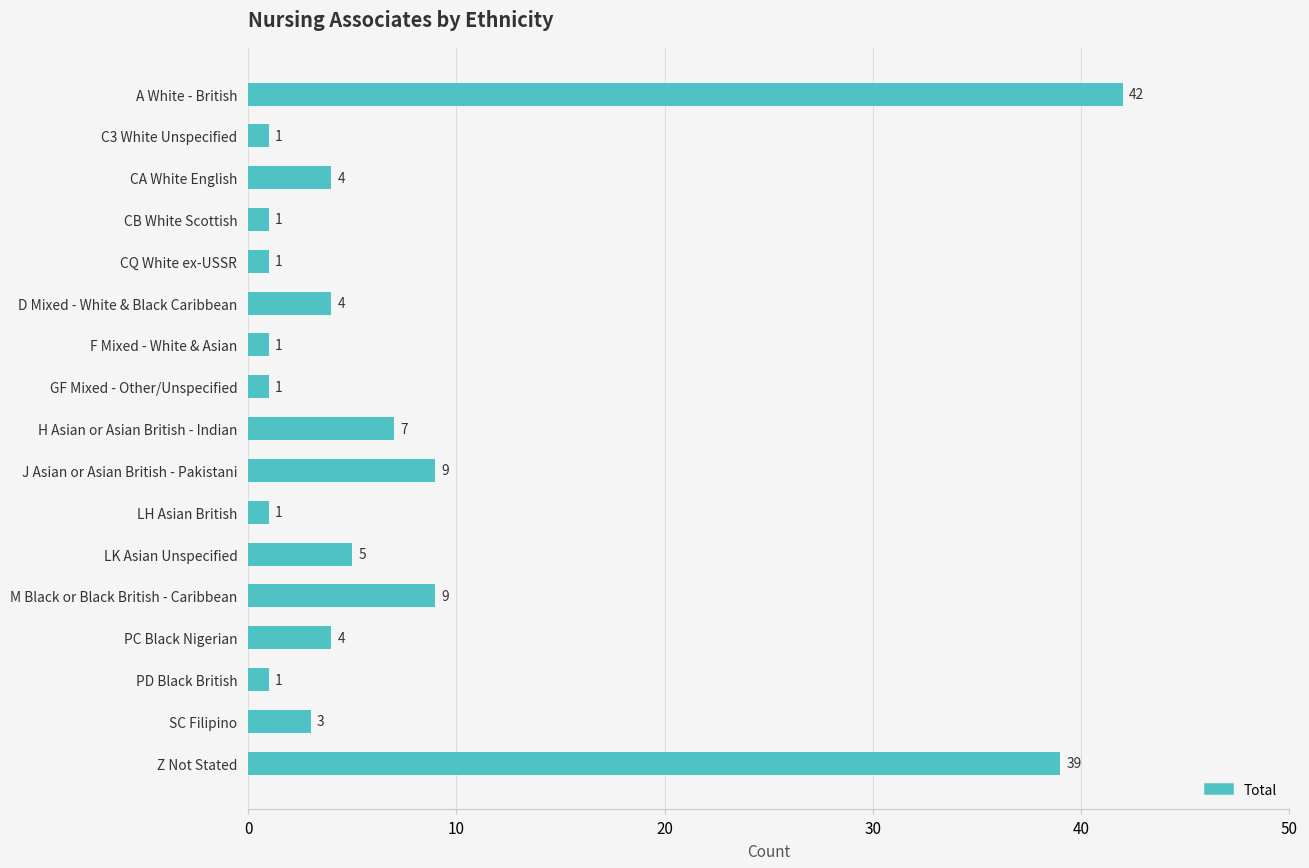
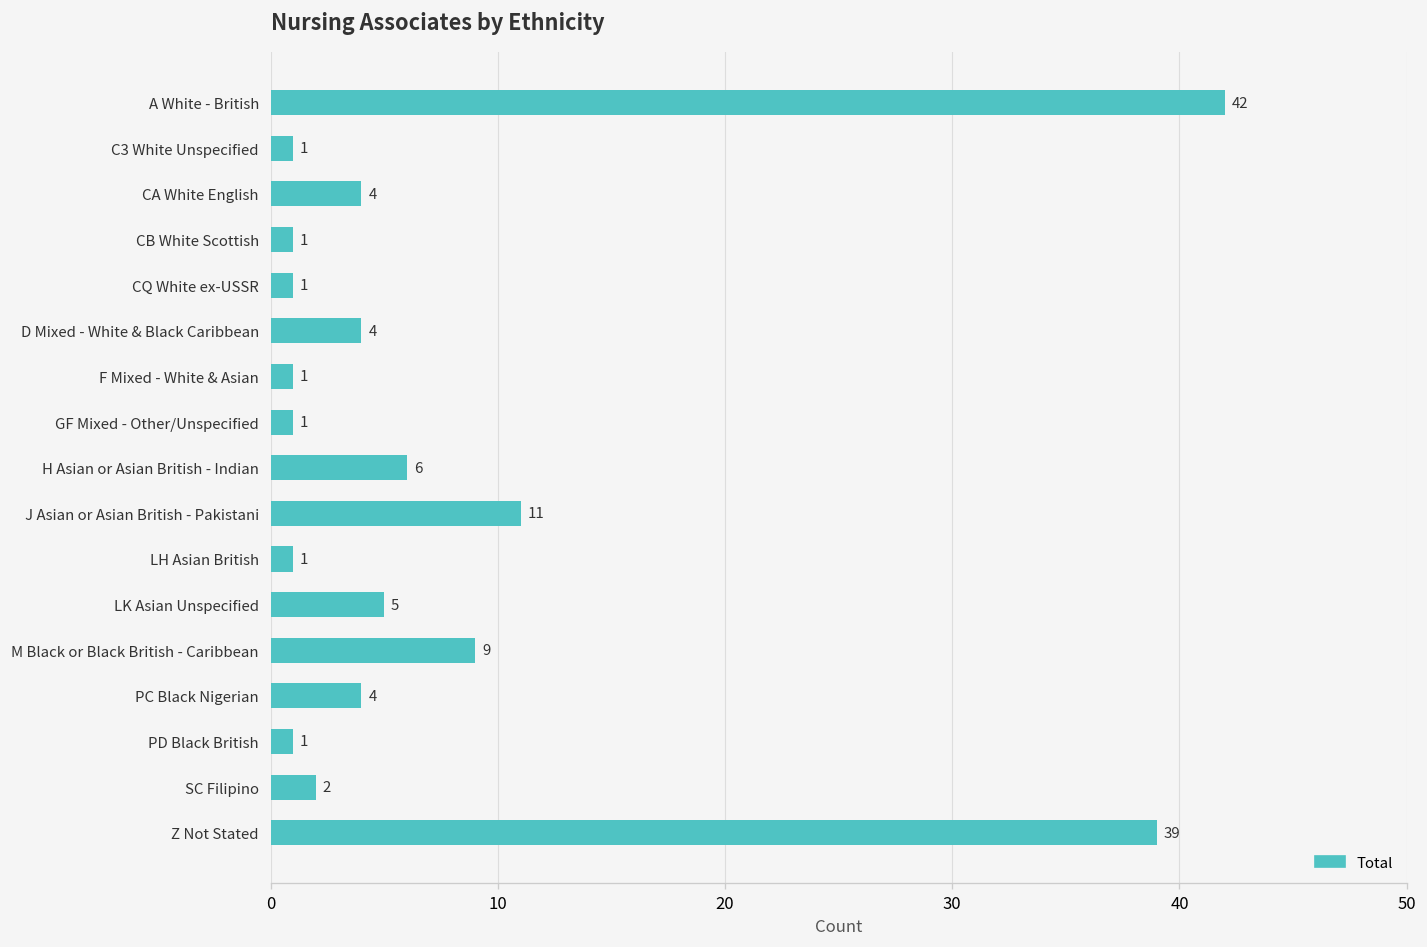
H Asian or Asian British - Indian: 7 -> 6
J Asian or Asian British - Pakistani: 9 -> 11
SC Filipino: 3 -> 2
